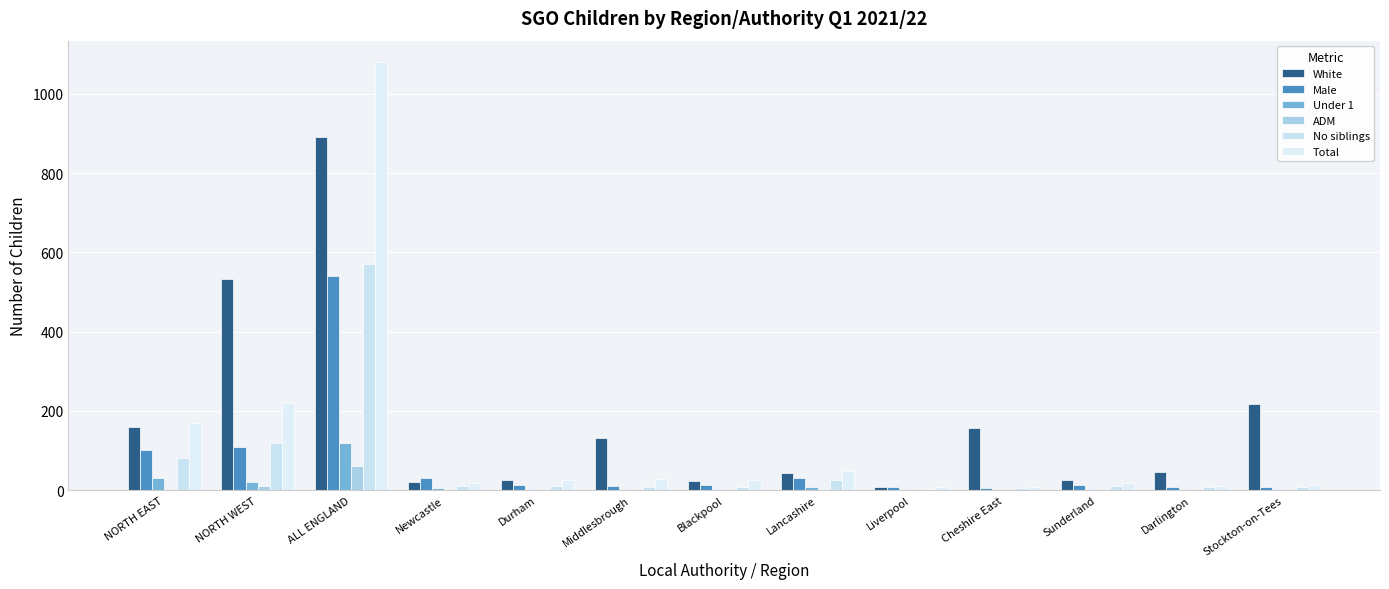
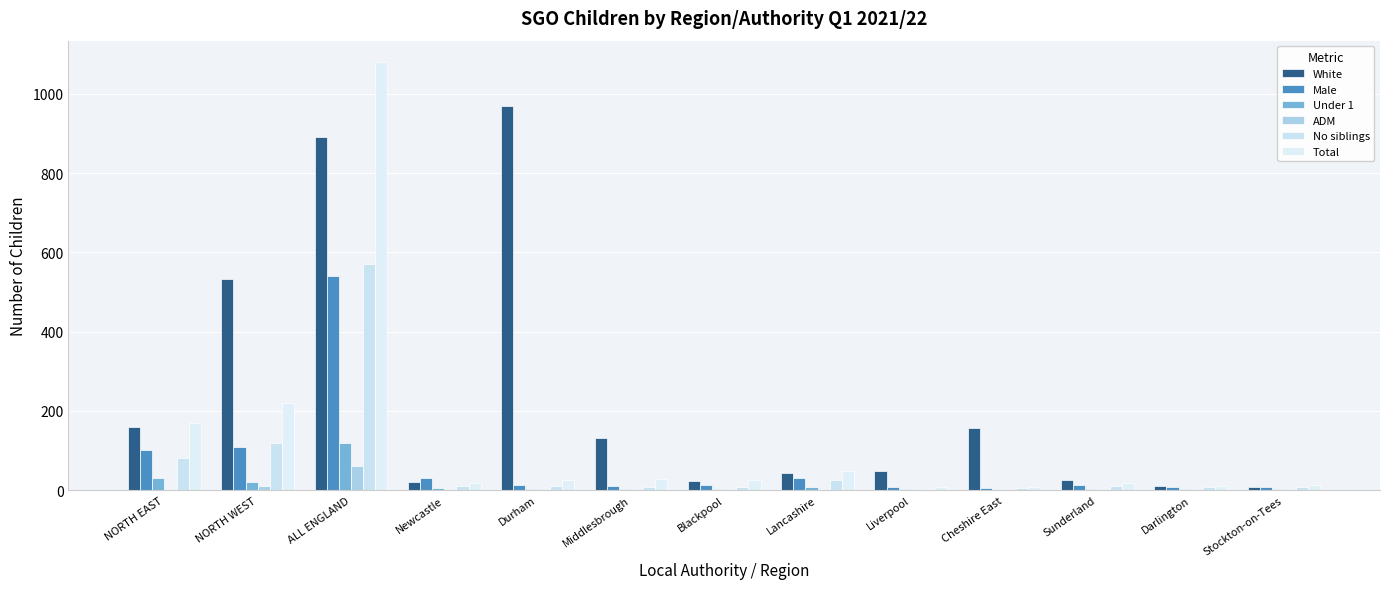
White, Durham: 30 -> 970
White, Liverpool: 10 -> 50
White, Darlington: 50 -> 10
White, Stockton-on-Tees: 220 -> 10
